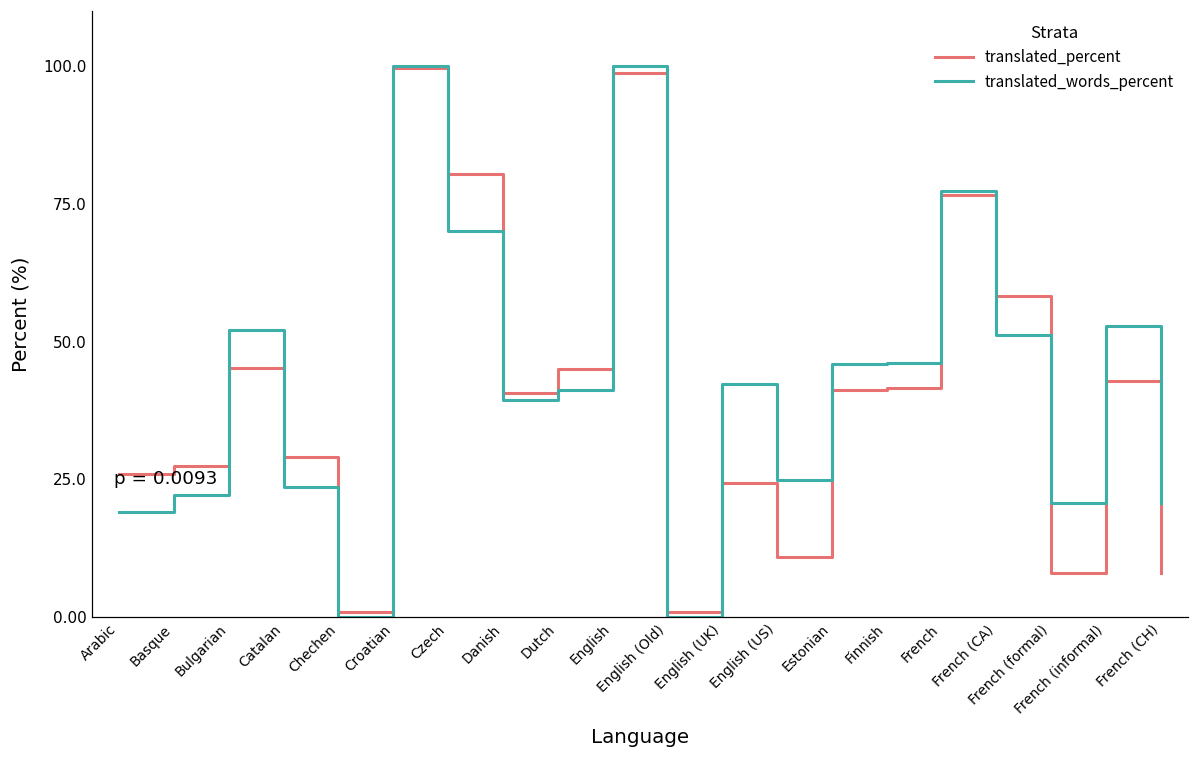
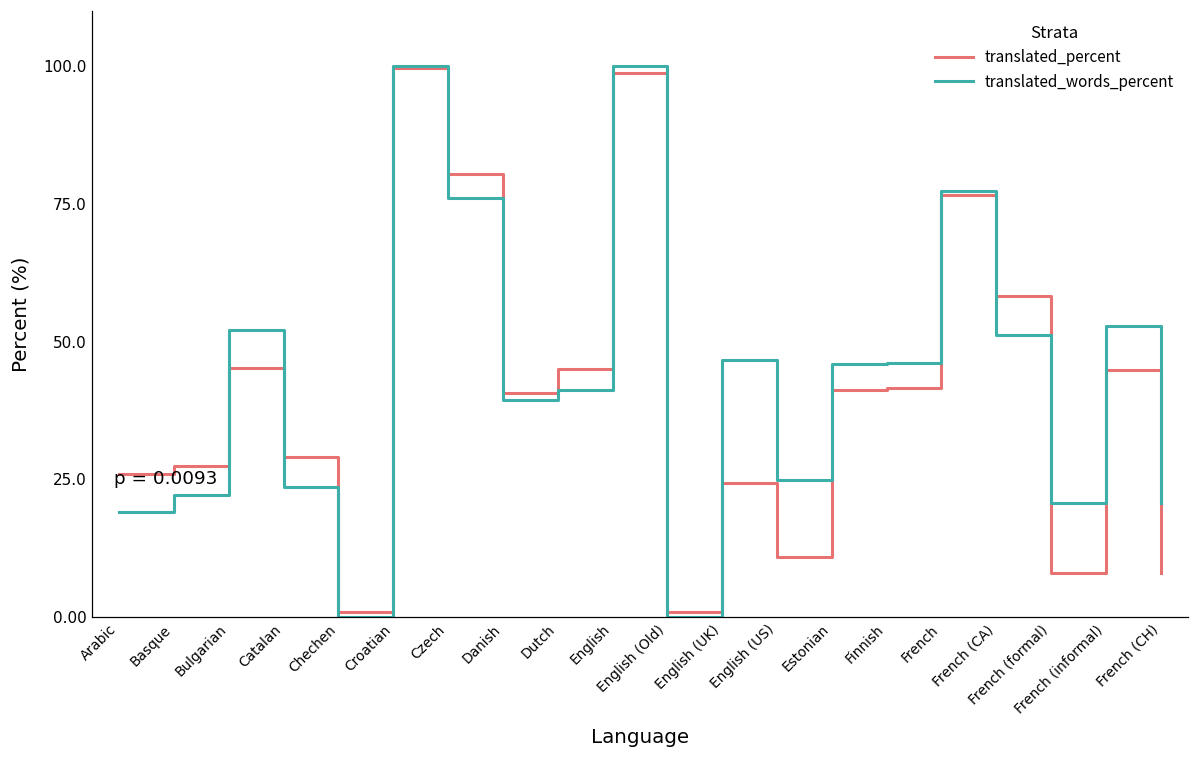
translated_words_percent, Czech: 70 -> 76
translated_words_percent, English (UK): 42 -> 47
translated_percent, French (informal): 43 -> 45
